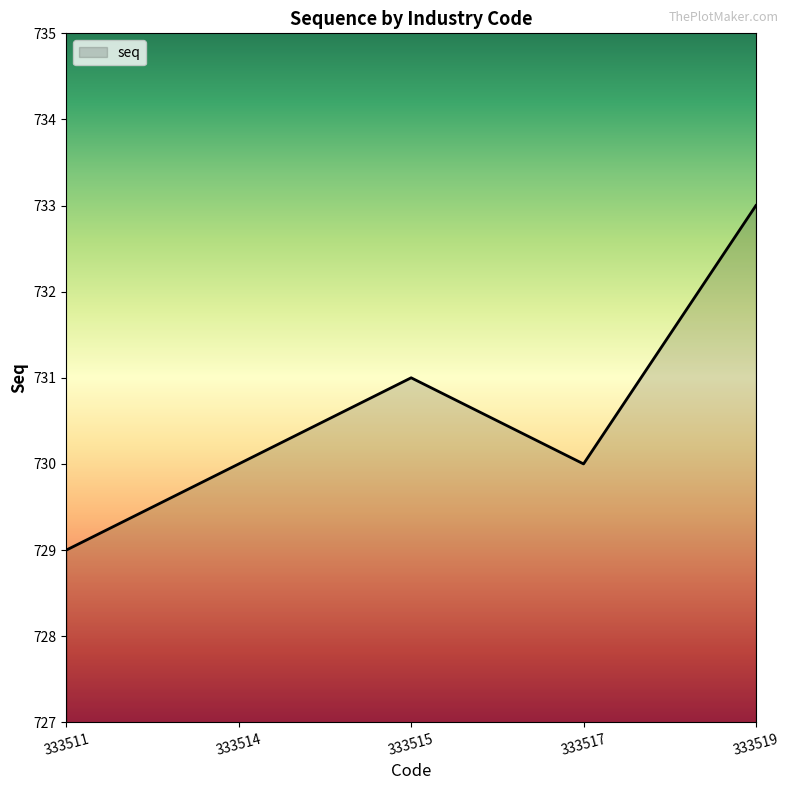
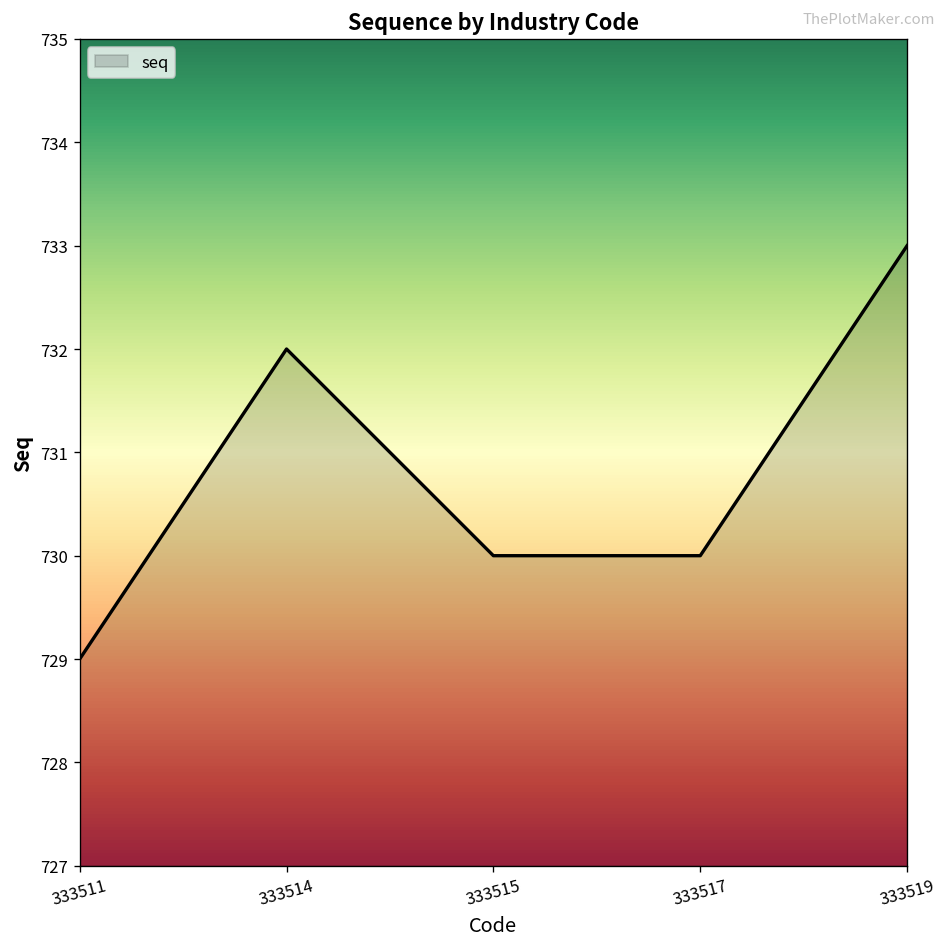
333514: 730 -> 732
333515: 731 -> 730
